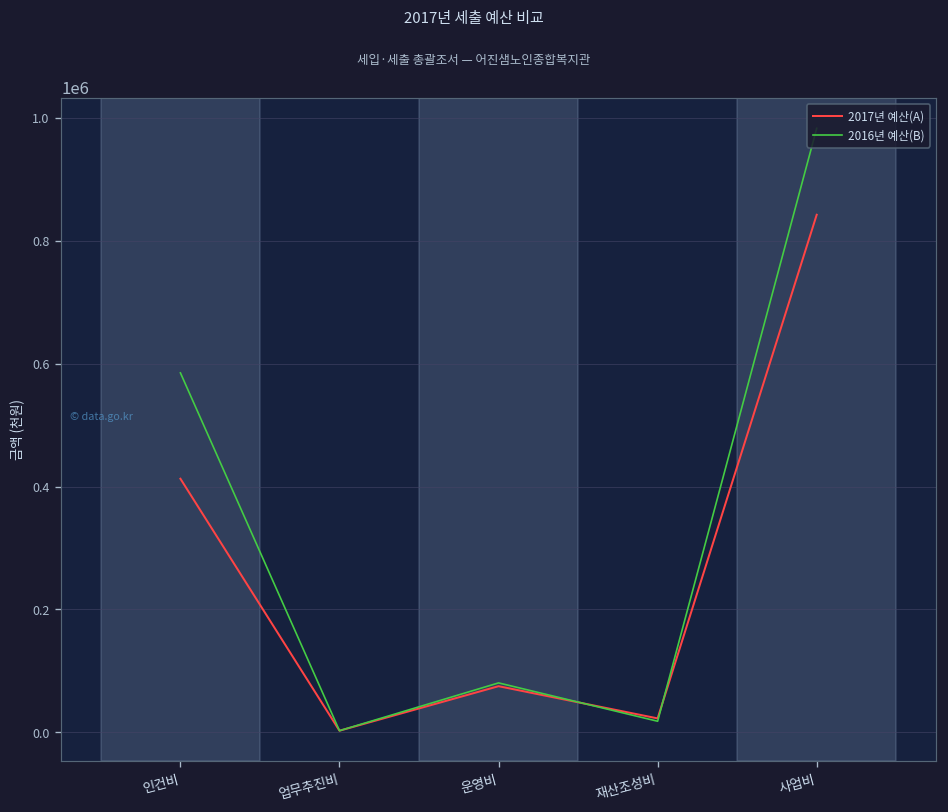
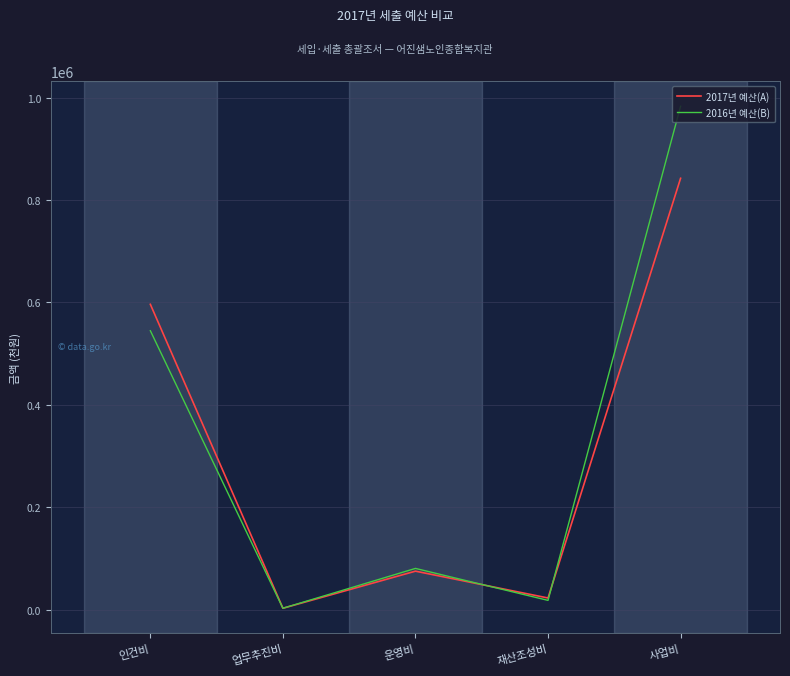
2017년 예산(A), 인건비: 410000 -> 600000
2016년 예산(B), 인건비: 590000 -> 540000
